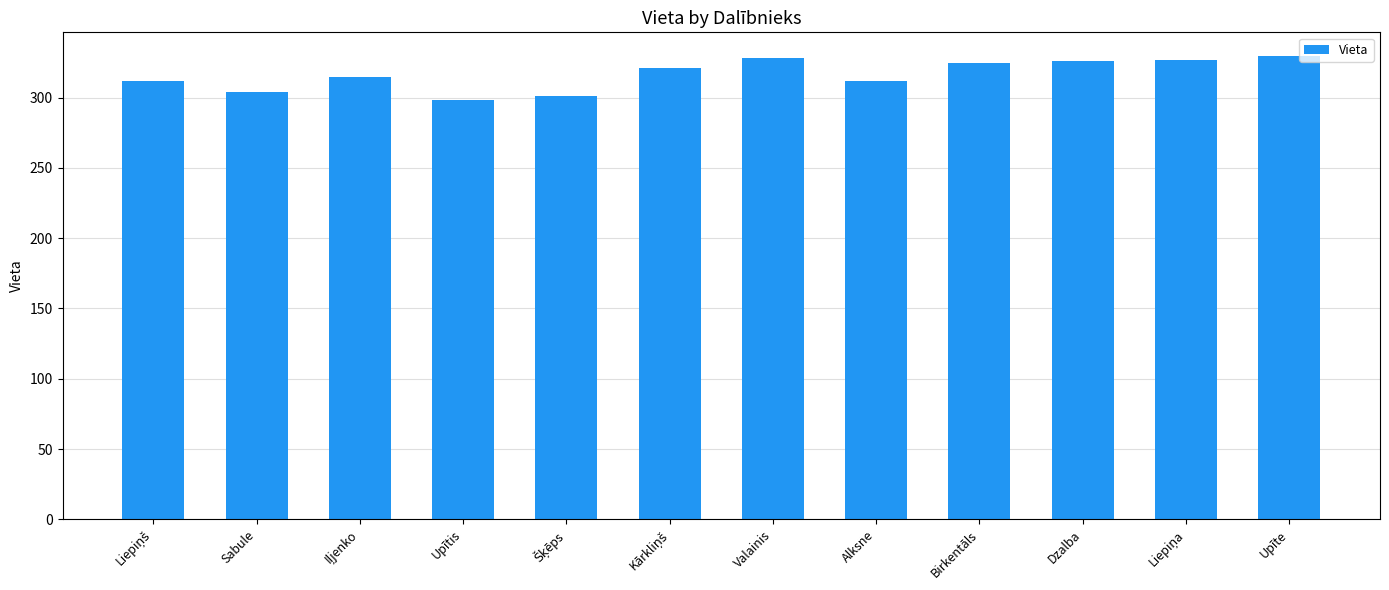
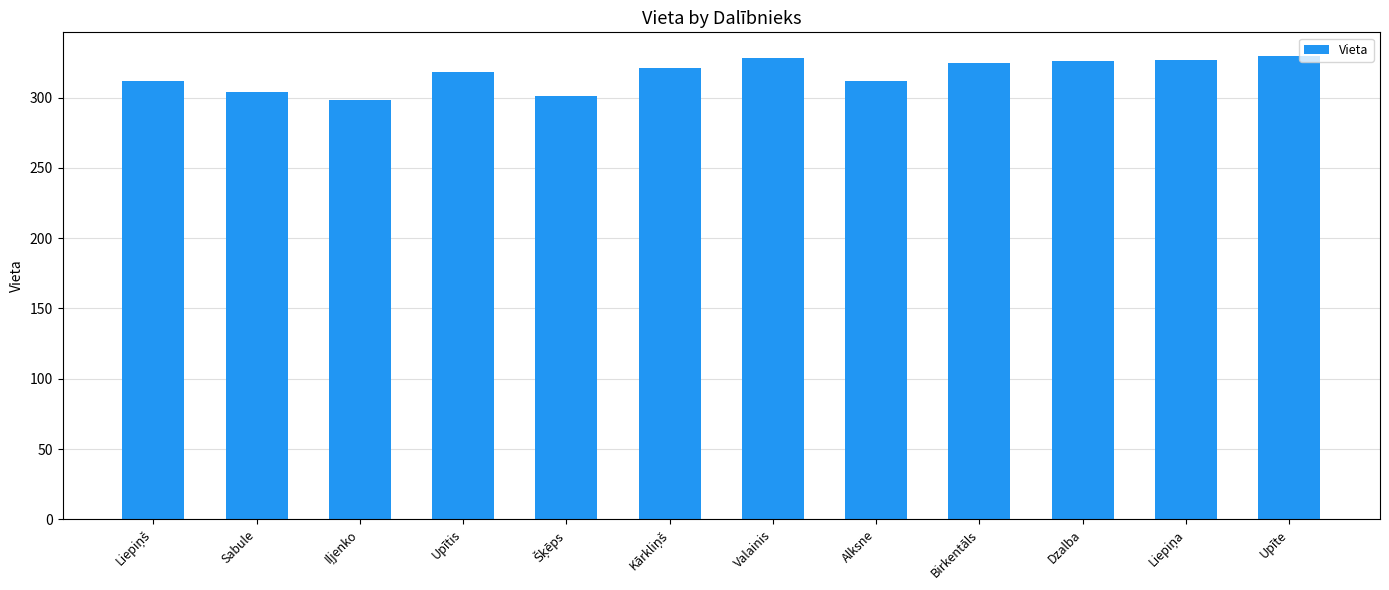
Iļjenko: 315 -> 298
Upītis: 298 -> 318
